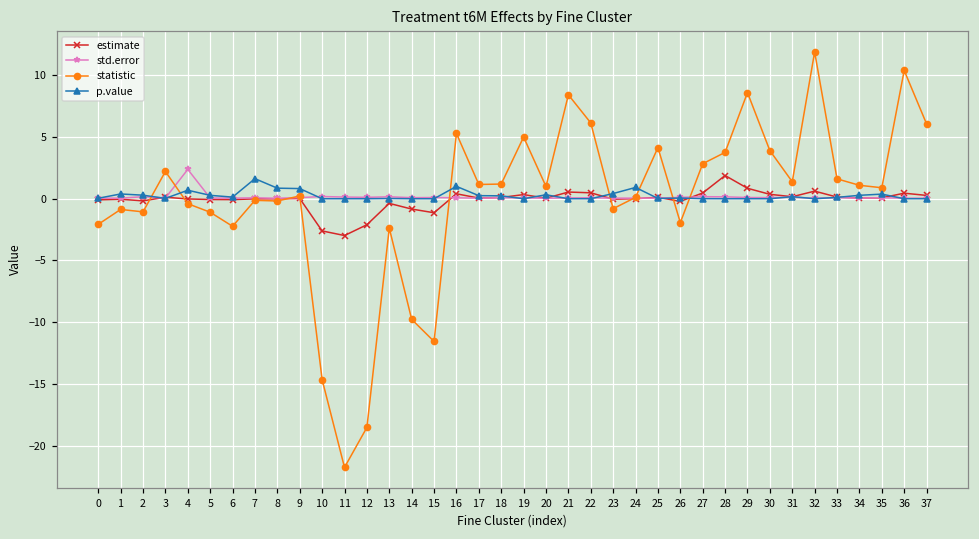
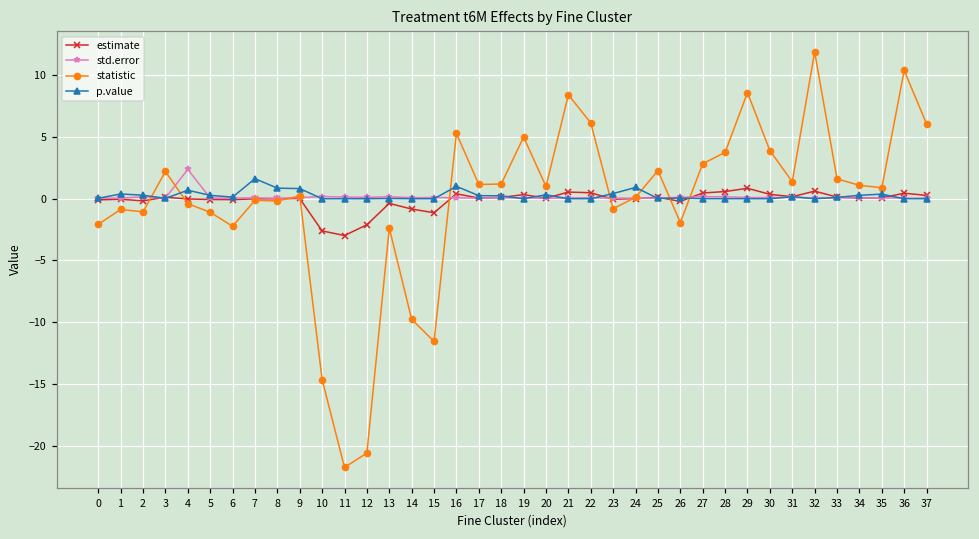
statistic, 12: -18.5 -> -20.6
statistic, 25: 4.1 -> 2.3
estimate, 28: 1.9 -> 0.6
